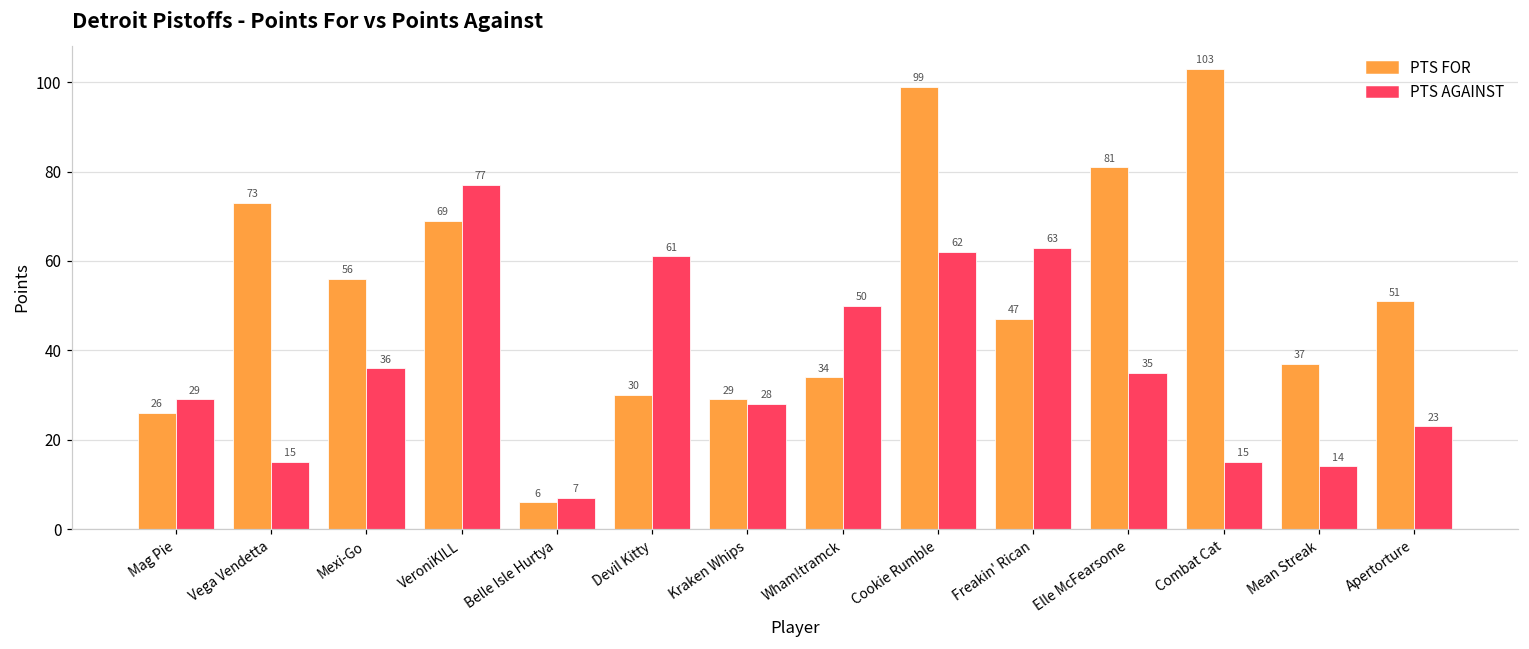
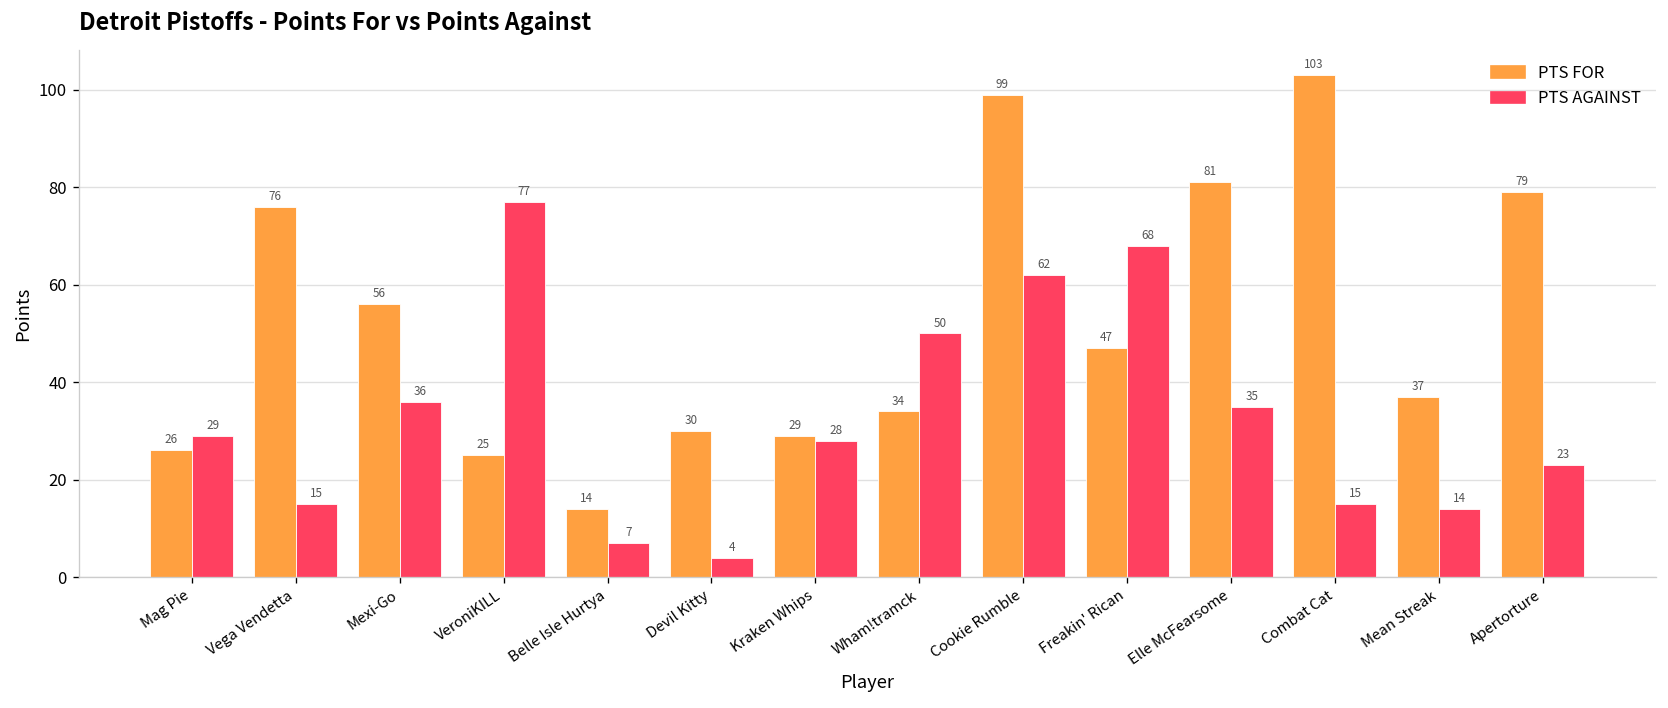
PTS FOR, Vega Vendetta: 73 -> 76
PTS FOR, VeroniKILL: 69 -> 25
PTS FOR, Belle Isle Hurtya: 6 -> 14
PTS AGAINST, Devil Kitty: 61 -> 4
PTS AGAINST, Freakin' Rican: 63 -> 68
PTS FOR, Apertorture: 51 -> 79
